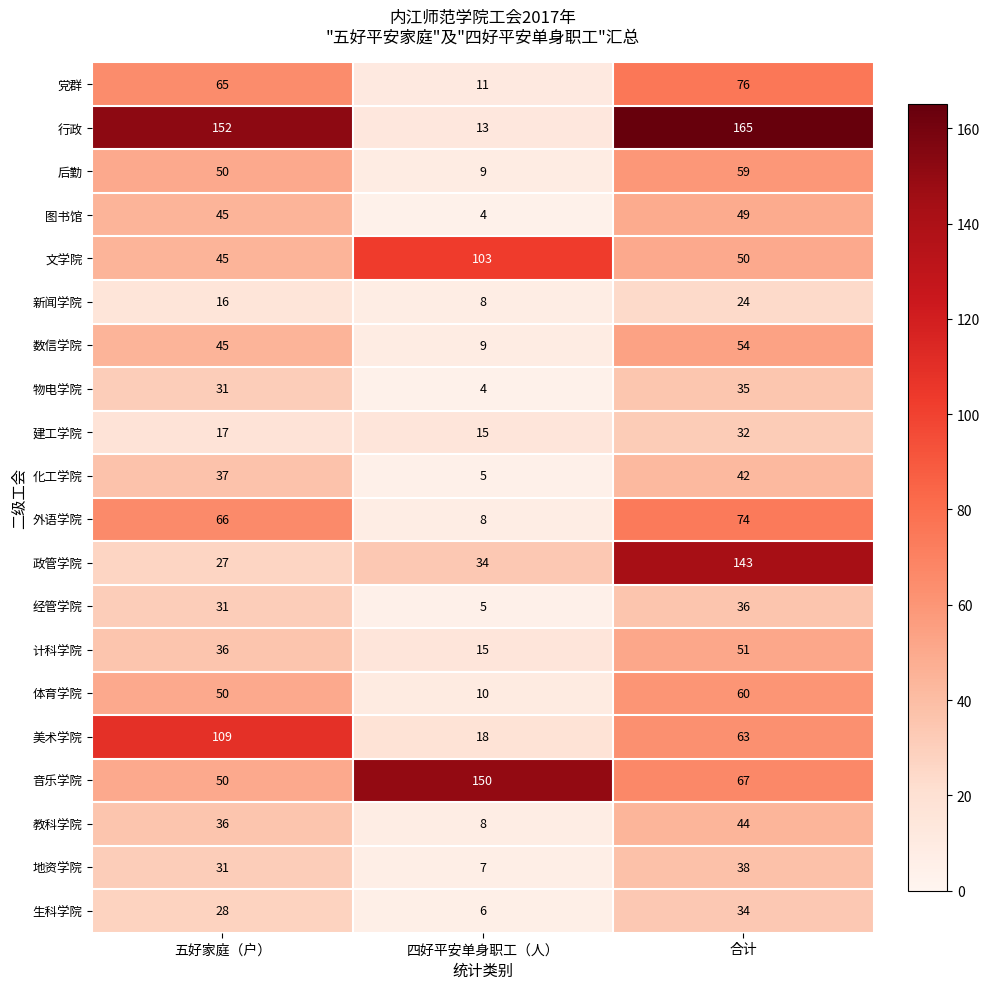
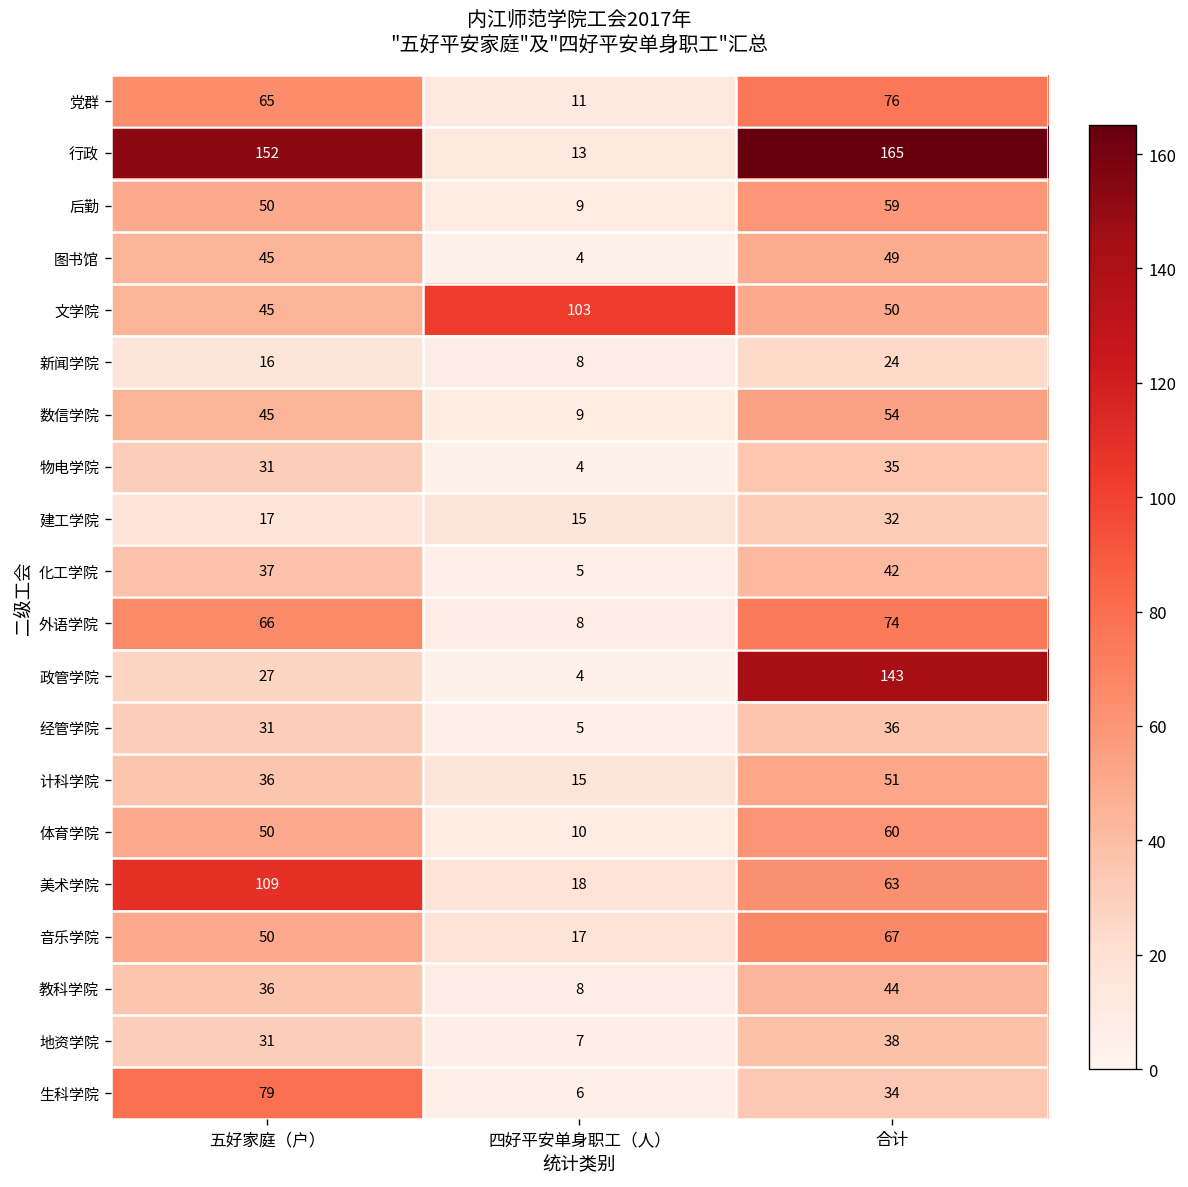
政管学院, 四好平安单身职工（人）: 34 -> 4
音乐学院, 四好平安单身职工（人）: 150 -> 17
生科学院, 五好家庭（户）: 28 -> 79
